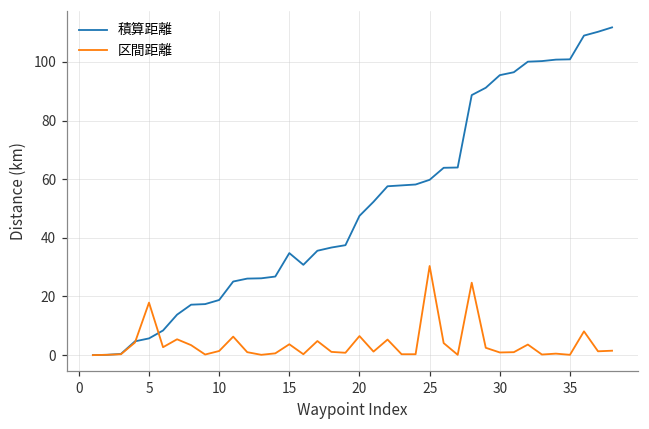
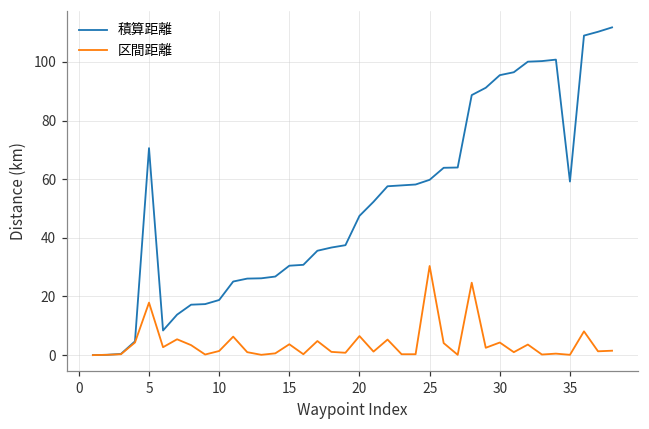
積算距離, 5: 6 -> 71
積算距離, 15: 35 -> 31
区間距離, 30: 1 -> 4
積算距離, 35: 101 -> 59
